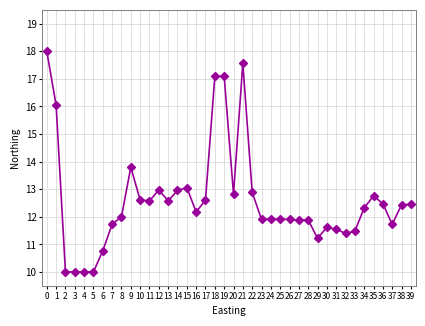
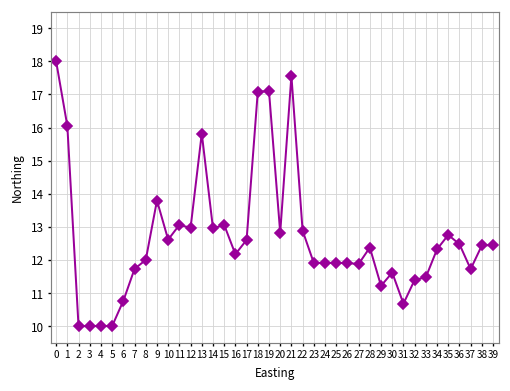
11: 12.6 -> 13.1
13: 12.6 -> 15.8
28: 11.9 -> 12.4
31: 11.6 -> 10.7
